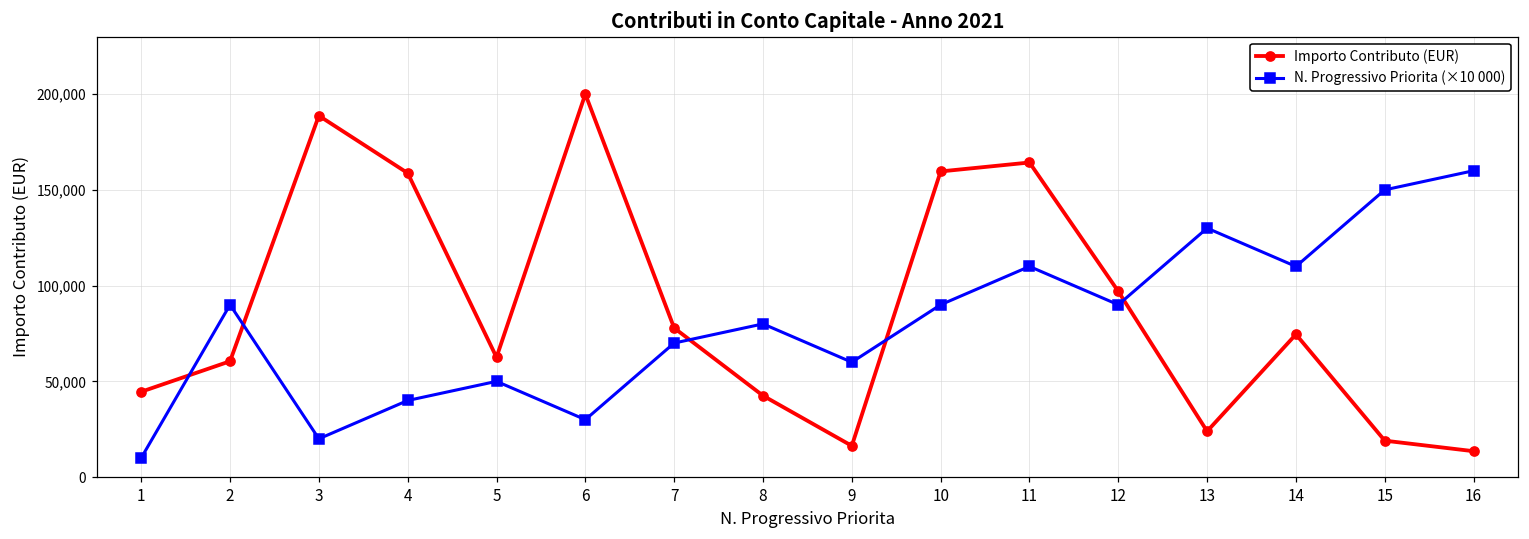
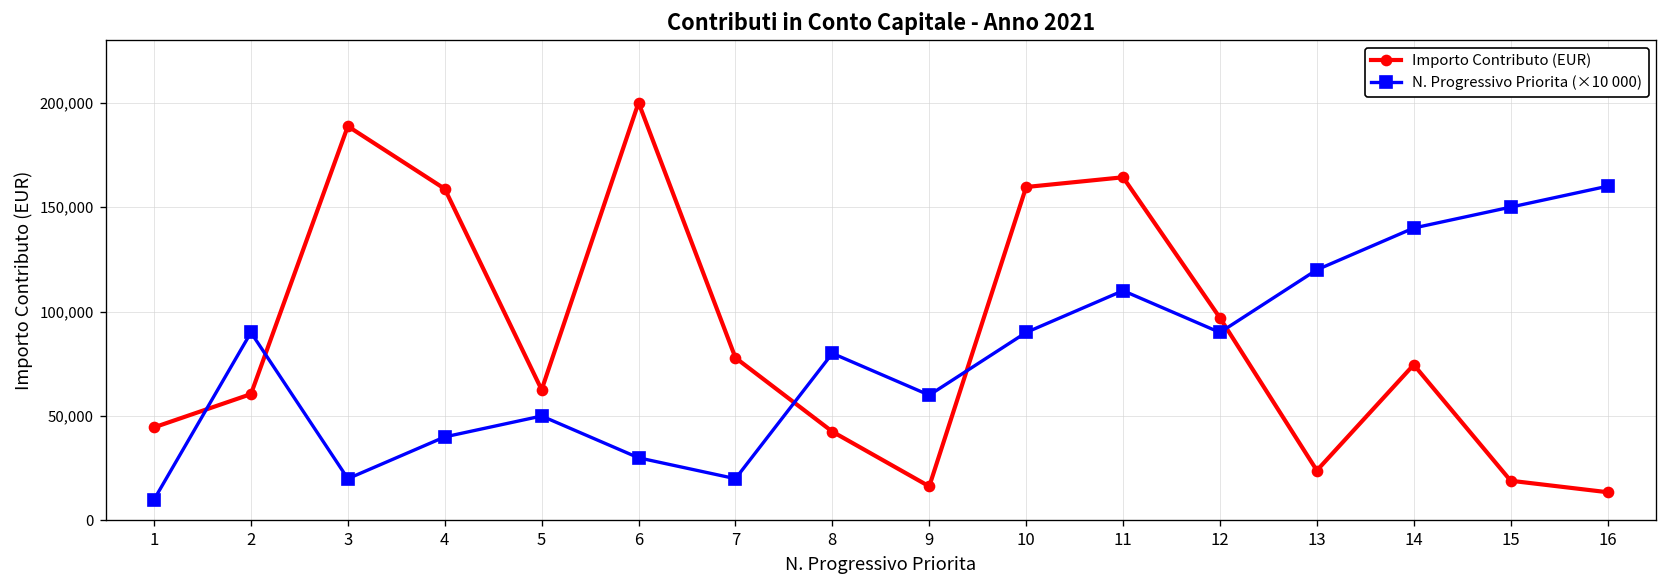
N. Progressivo Priorita (×10 000), 7: 70,000 -> 20,000
N. Progressivo Priorita (×10 000), 13: 130,000 -> 120,000
N. Progressivo Priorita (×10 000), 14: 110,000 -> 140,000
